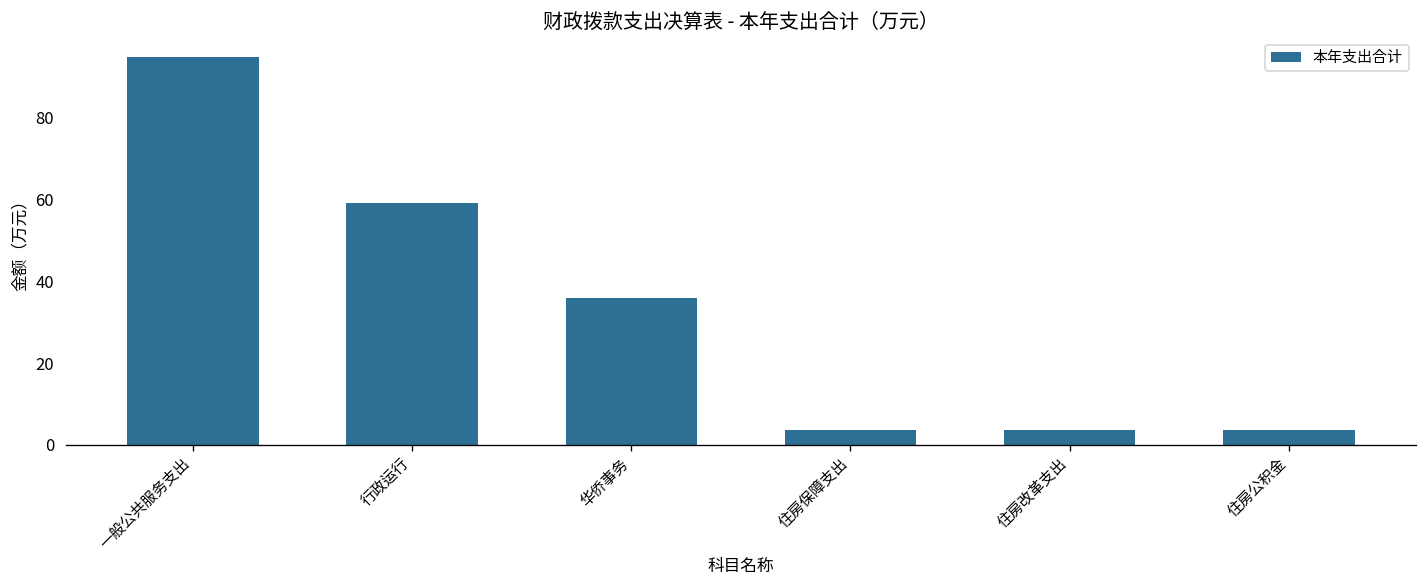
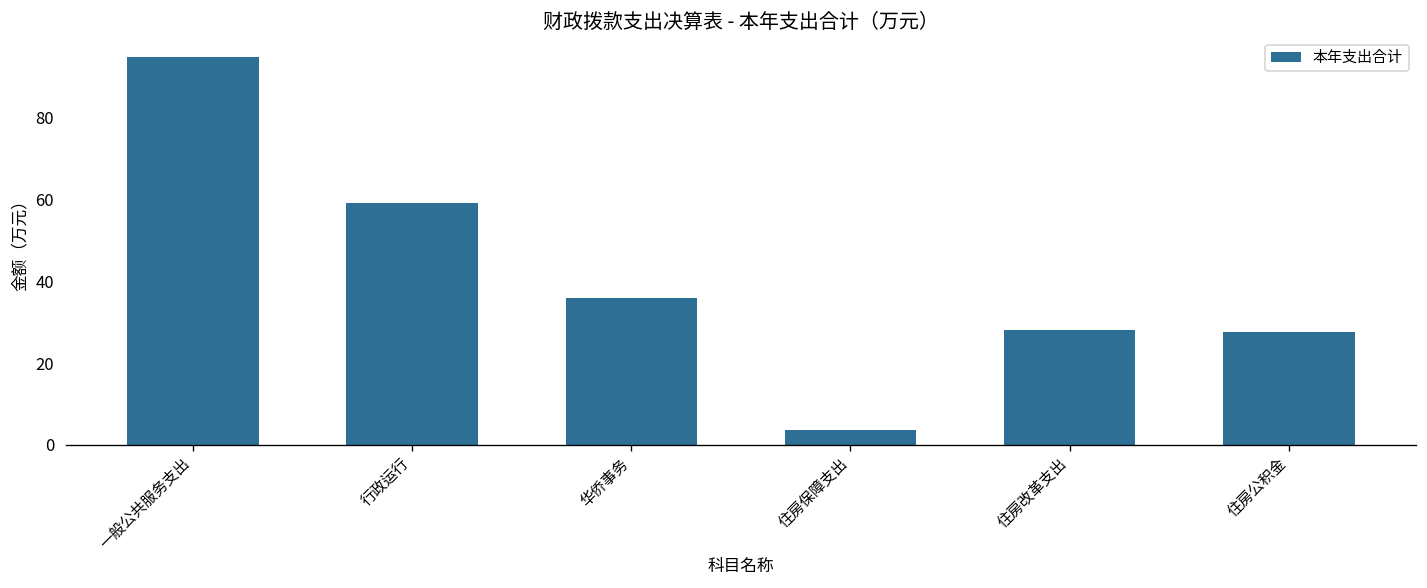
住房改革支出: 4 -> 28
住房公积金: 4 -> 27
